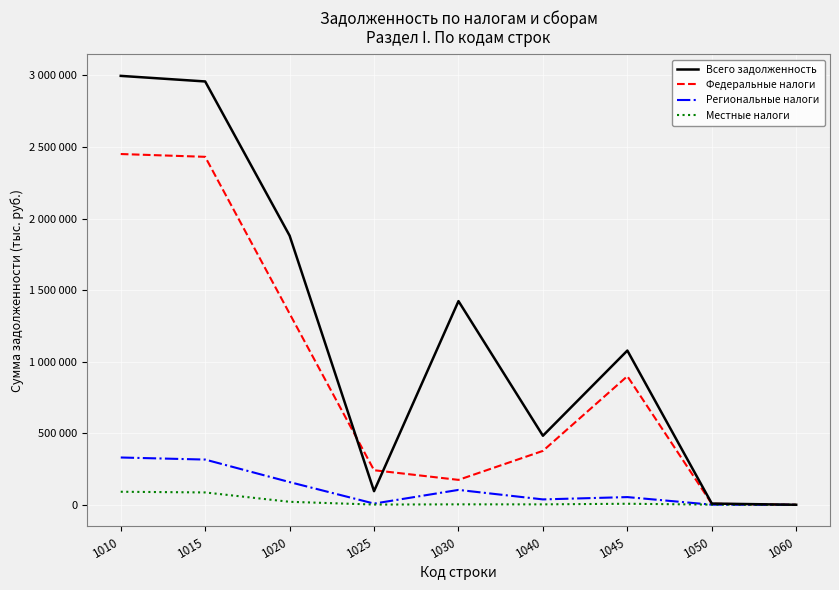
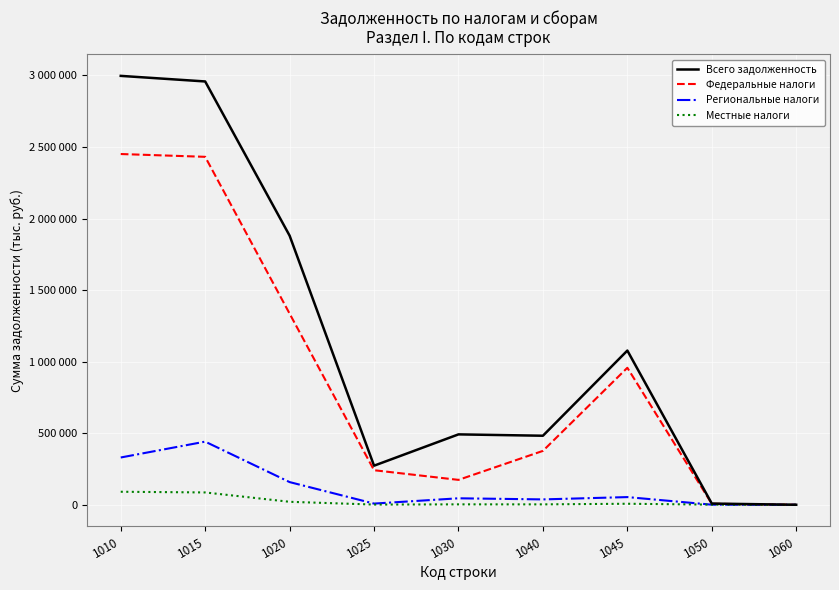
Региональные налоги, 1015: 320000 -> 440000
Всего задолженность, 1025: 100000 -> 270000
Всего задолженность, 1030: 1420000 -> 490000
Региональные налоги, 1030: 100000 -> 50000
Федеральные налоги, 1045: 900000 -> 960000
